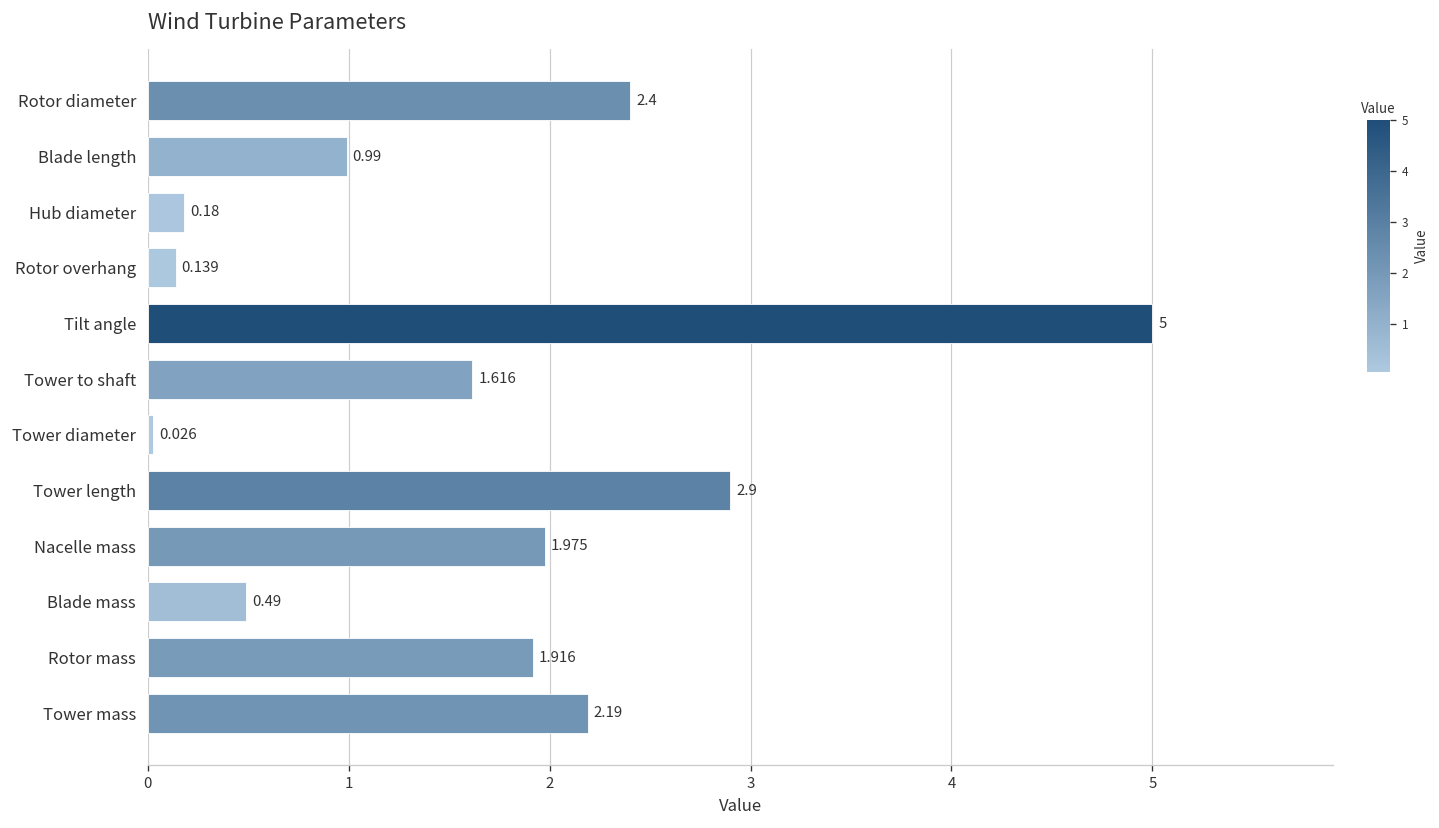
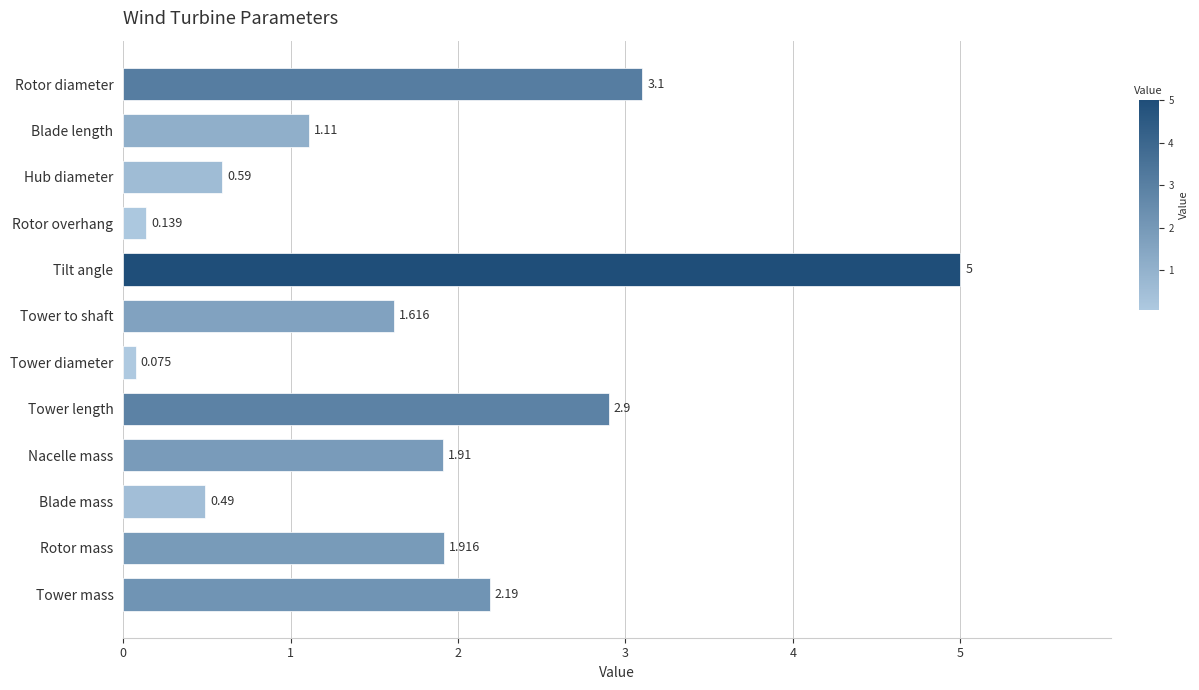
Rotor diameter: 2.4 -> 3.1
Blade length: 0.99 -> 1.11
Hub diameter: 0.18 -> 0.59
Tower diameter: 0.026 -> 0.075
Nacelle mass: 1.975 -> 1.91
